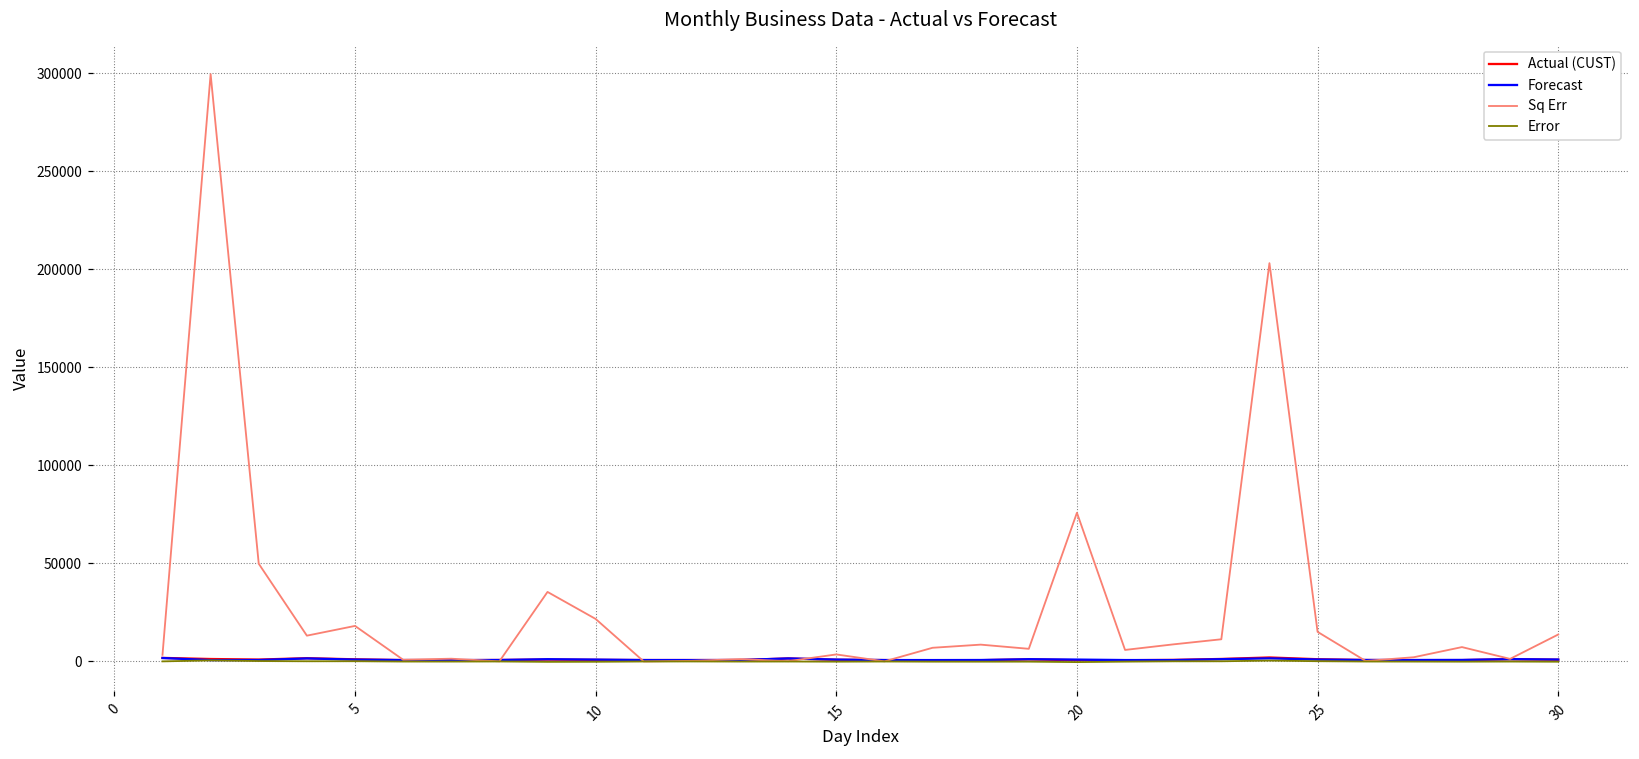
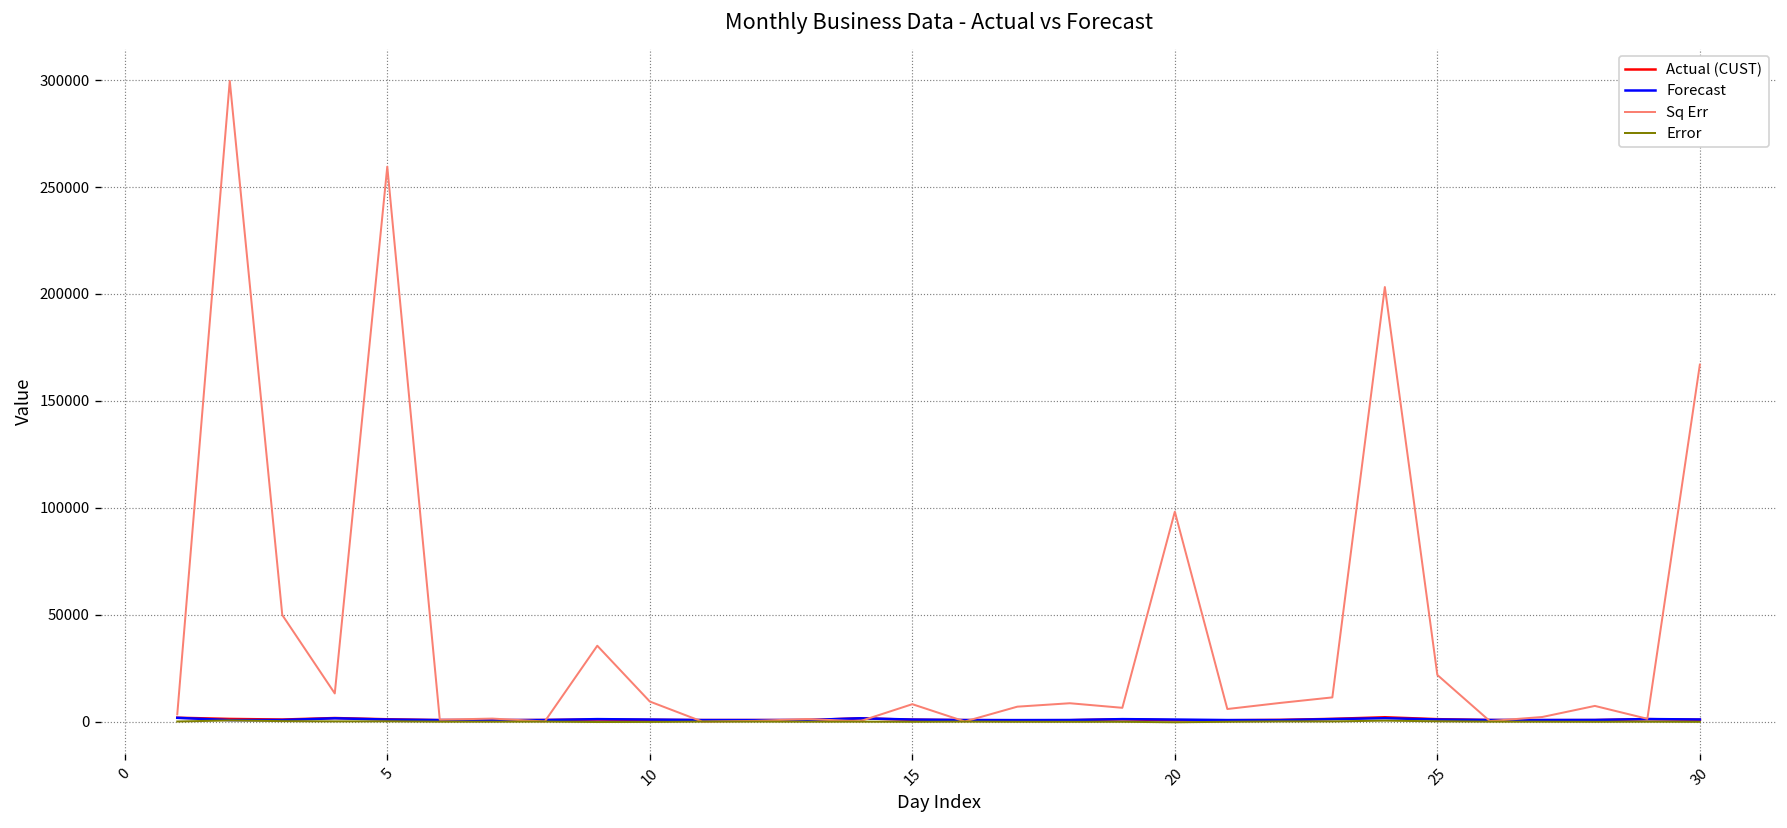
Sq Err, 5: 18000 -> 260000
Sq Err, 10: 22000 -> 9000
Sq Err, 15: 4000 -> 8000
Sq Err, 20: 76000 -> 98000
Sq Err, 25: 15000 -> 22000
Sq Err, 30: 14000 -> 167000
